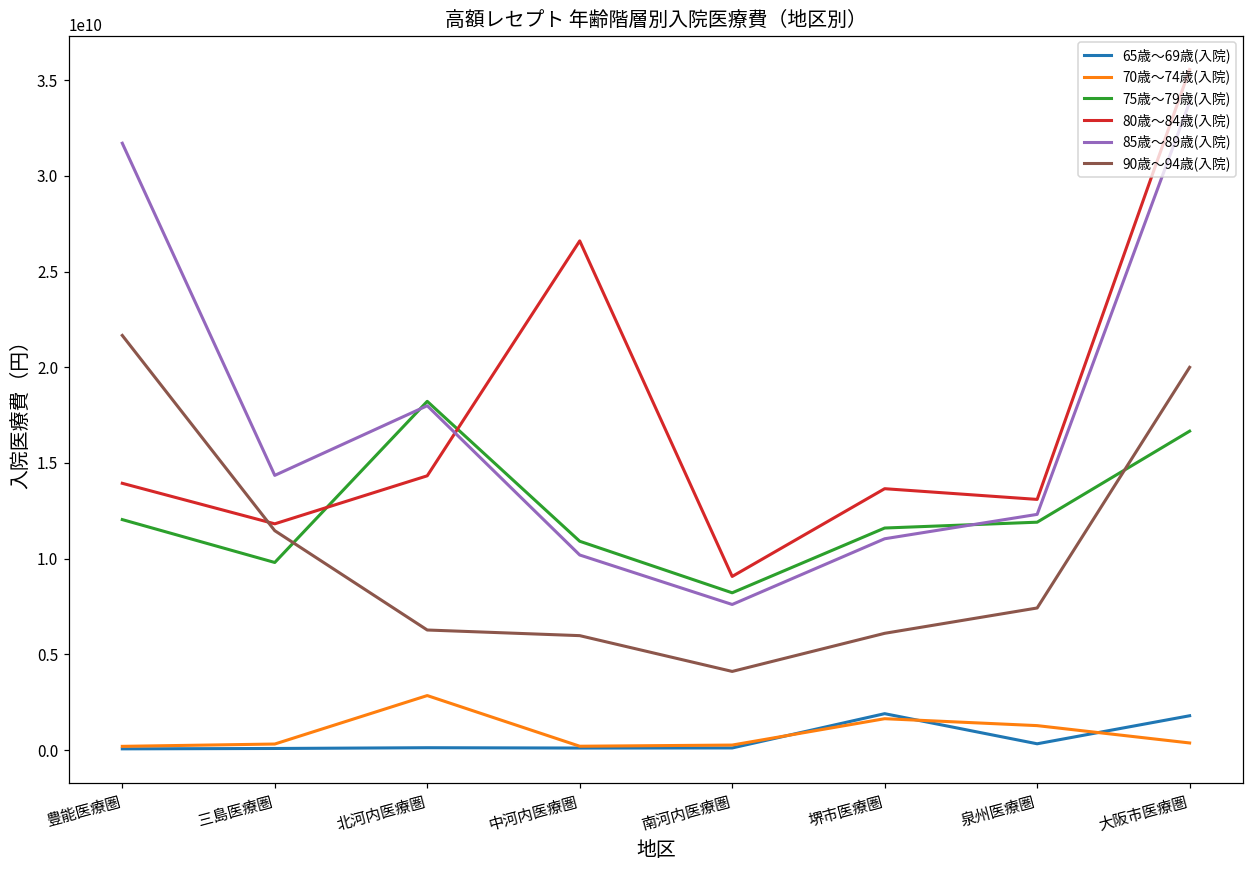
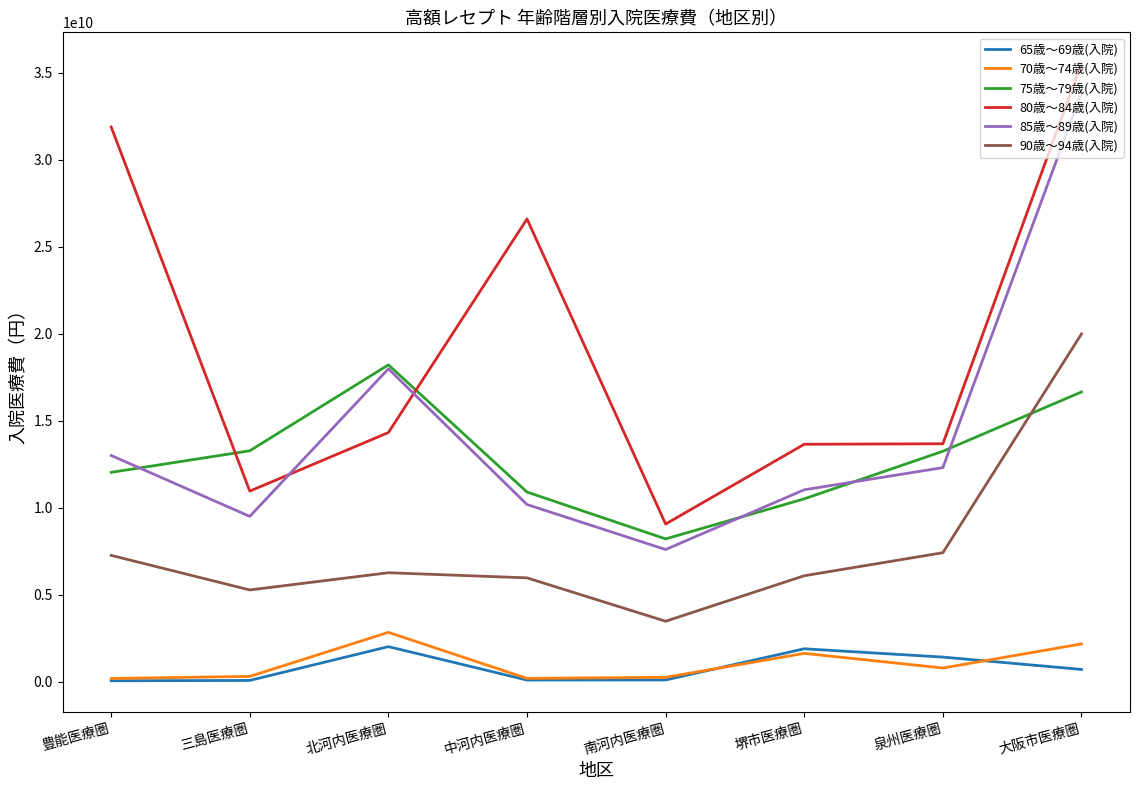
80歳～84歳(入院), 豊能医療圏: 13900000000 -> 31900000000
85歳～89歳(入院), 豊能医療圏: 31700000000 -> 13000000000
90歳～94歳(入院), 豊能医療圏: 21700000000 -> 7300000000
75歳～79歳(入院), 三島医療圏: 9800000000 -> 13300000000
80歳～84歳(入院), 三島医療圏: 11800000000 -> 11000000000
85歳～89歳(入院), 三島医療圏: 14400000000 -> 9500000000
90歳～94歳(入院), 三島医療圏: 11500000000 -> 5300000000
65歳～69歳(入院), 北河内医療圏: 100000000 -> 2000000000
90歳～94歳(入院), 南河内医療圏: 4100000000 -> 3500000000
75歳～79歳(入院), 堺市医療圏: 11600000000 -> 10500000000
65歳～69歳(入院), 泉州医療圏: 300000000 -> 1400000000
70歳～74歳(入院), 泉州医療圏: 1300000000 -> 800000000
75歳～79歳(入院), 泉州医療圏: 11900000000 -> 13300000000
80歳～84歳(入院), 泉州医療圏: 13100000000 -> 13700000000
65歳～69歳(入院), 大阪市医療圏: 1800000000 -> 700000000
70歳～74歳(入院), 大阪市医療圏: 400000000 -> 2200000000
